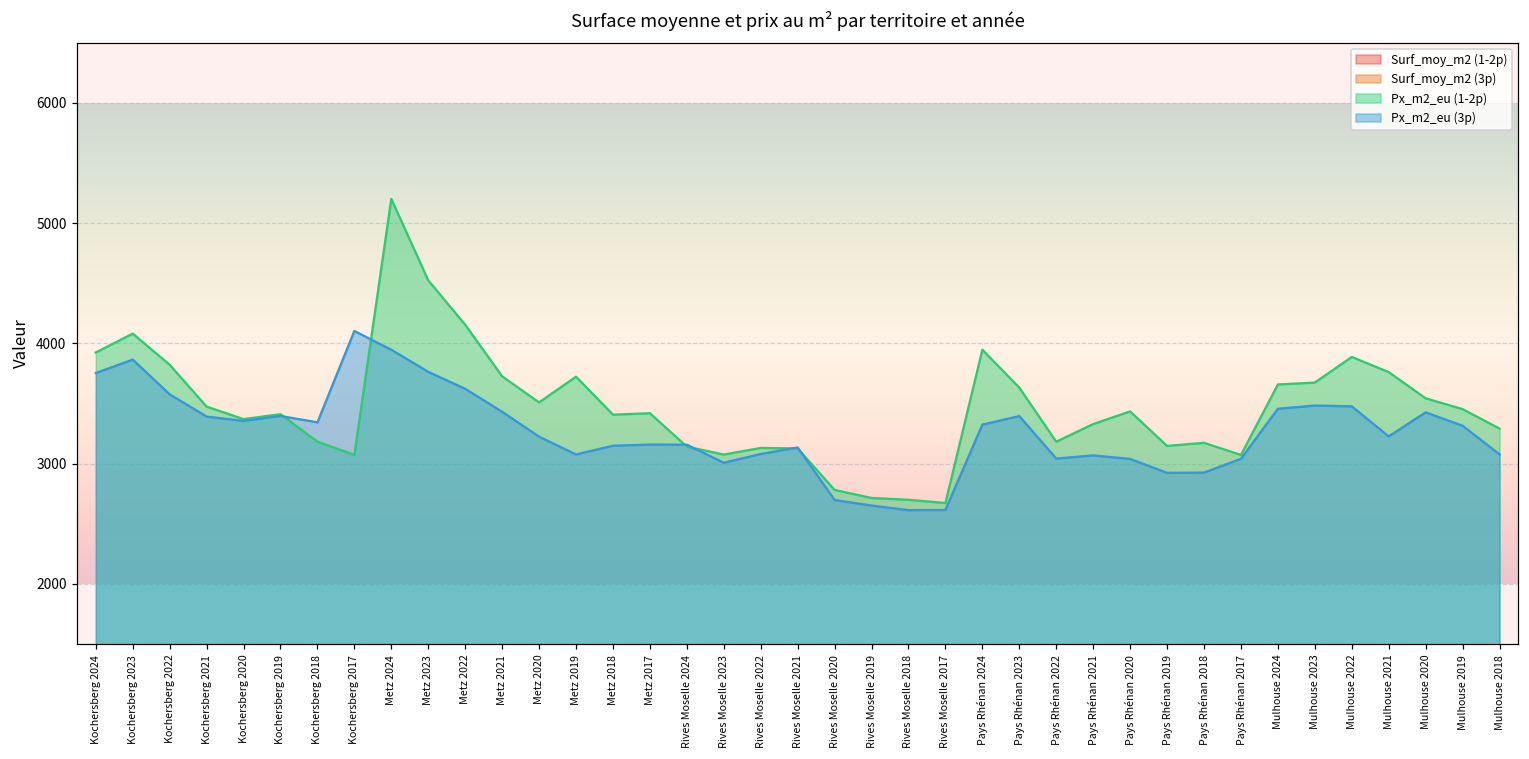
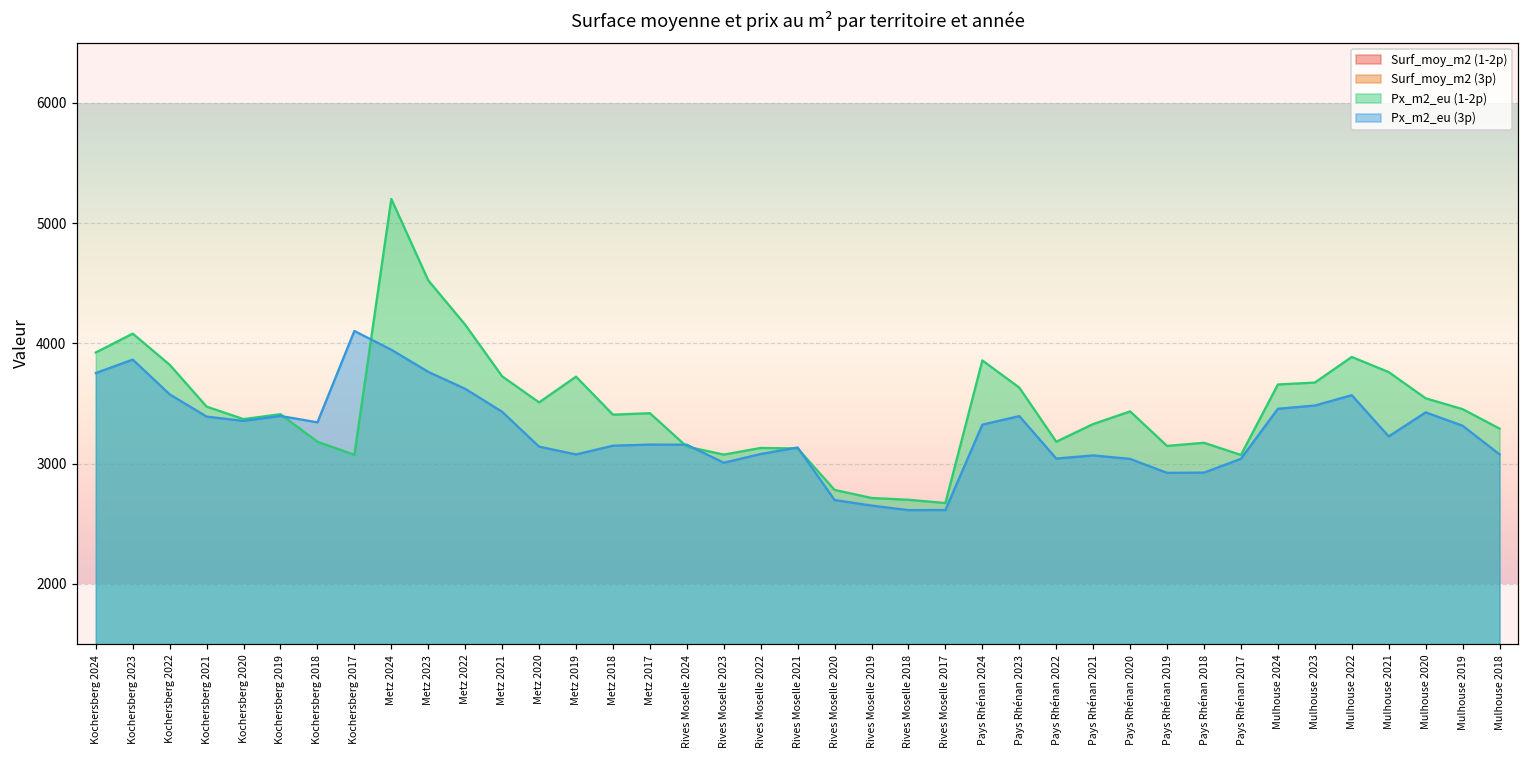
Px_m2_eu (3p), Metz 2020: 3220 -> 3140
Px_m2_eu (1-2p), Pays Rhénan 2024: 3950 -> 3860
Px_m2_eu (3p), Mulhouse 2022: 3480 -> 3570
